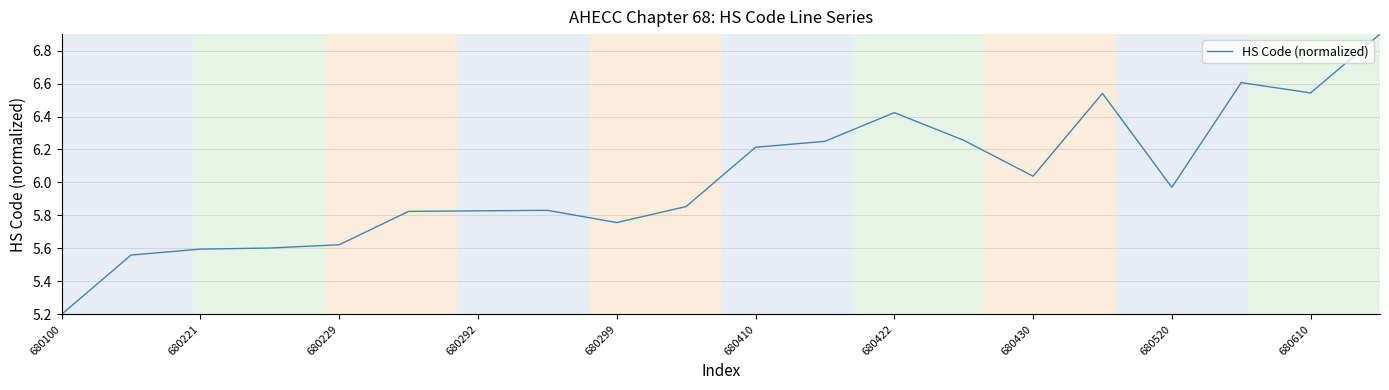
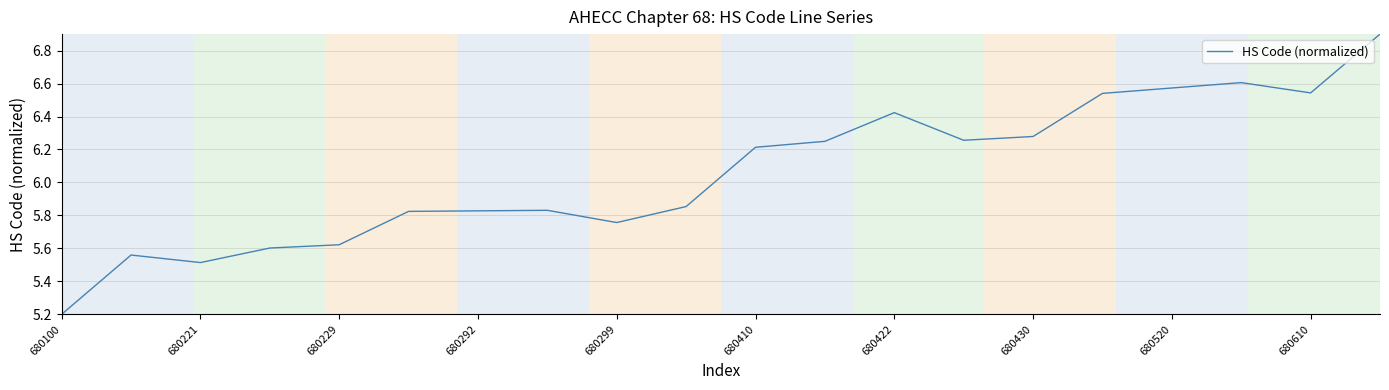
680221: 5.60 -> 5.51
680430: 6.04 -> 6.28
680520: 5.97 -> 6.57
